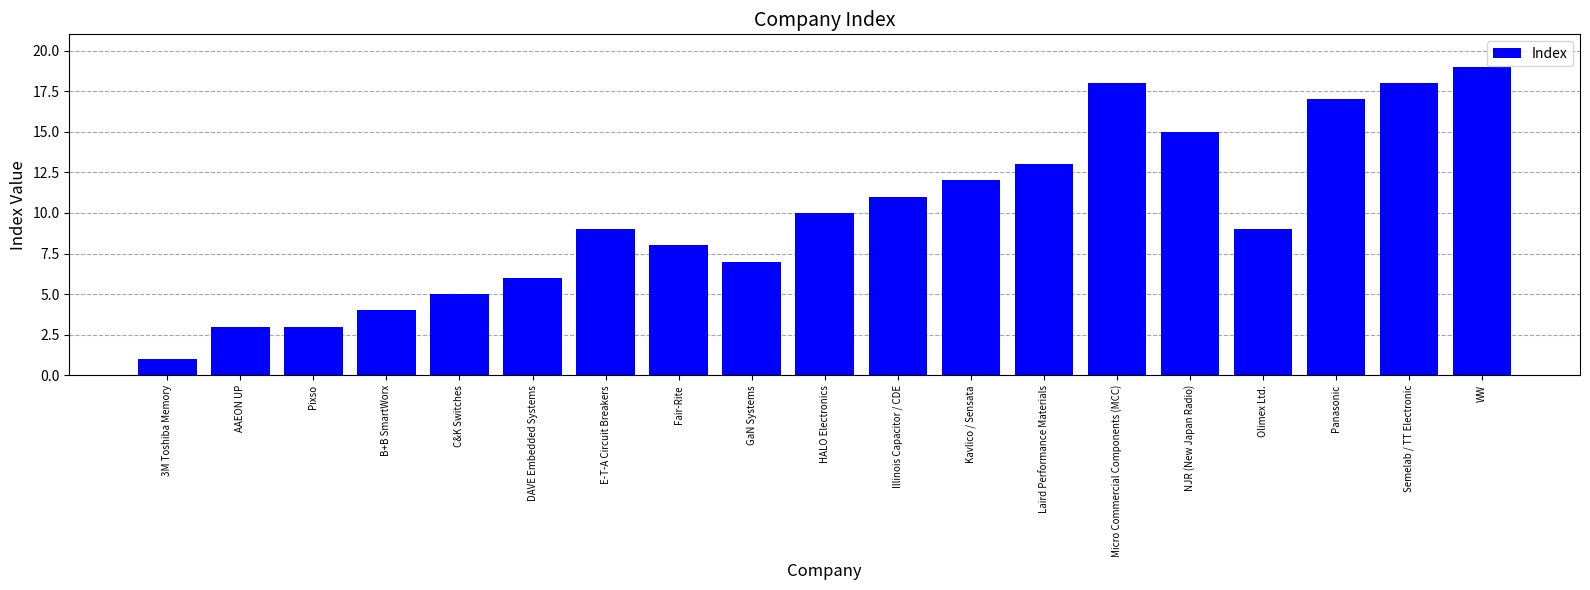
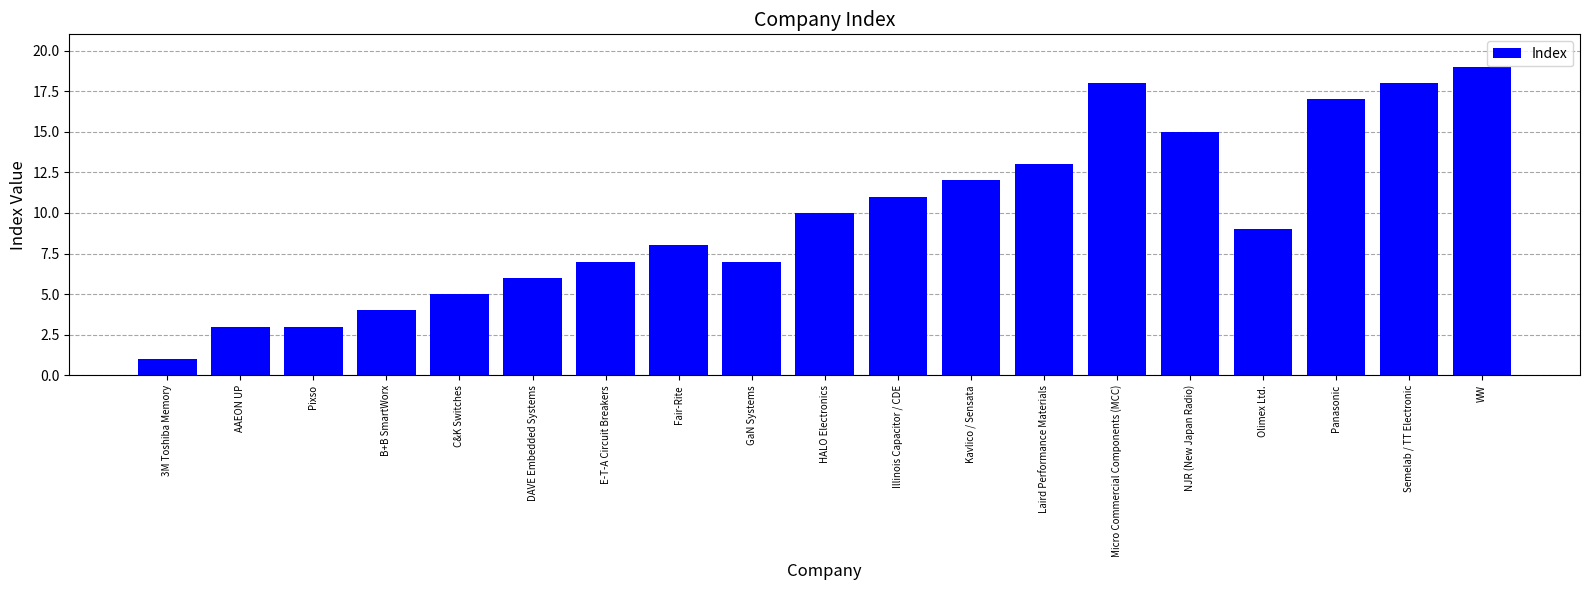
E-T-A Circuit Breakers: 9 -> 7
